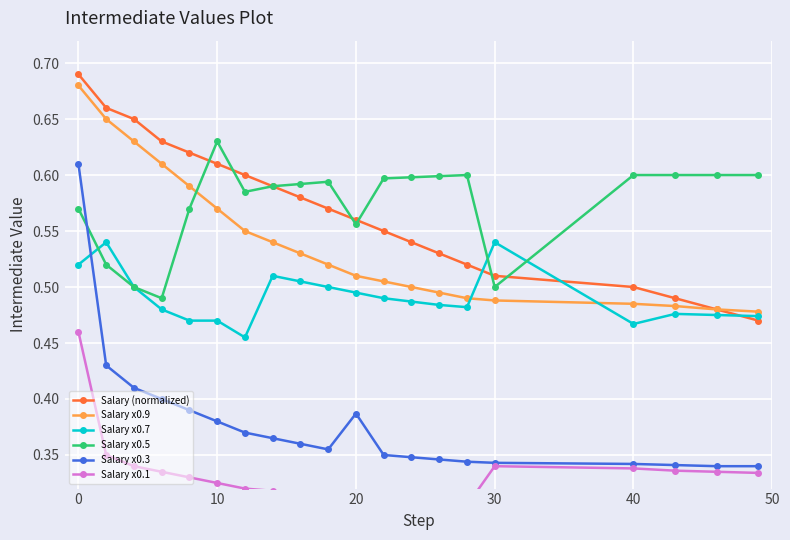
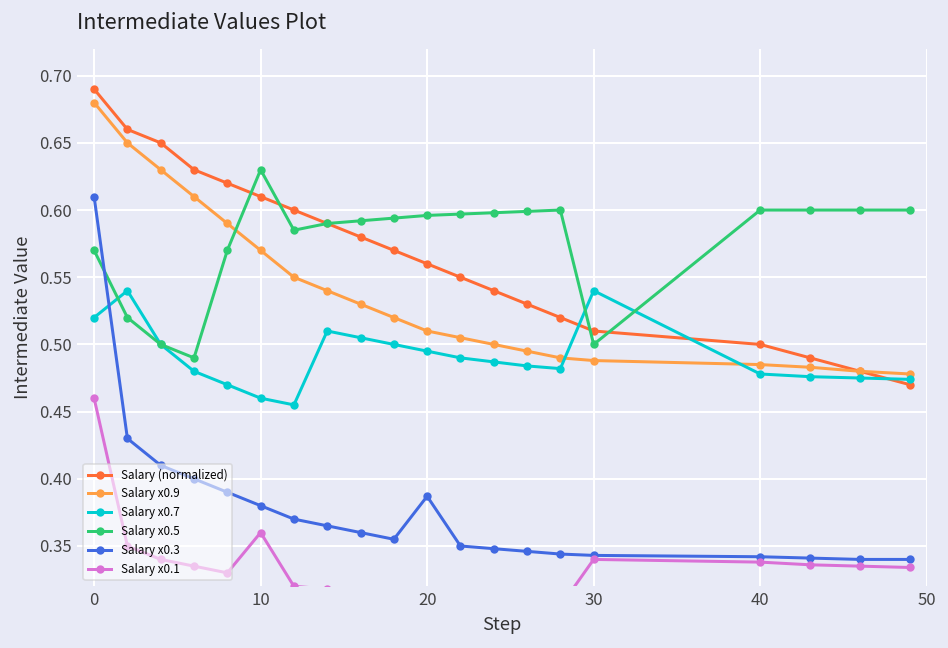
Salary x0.7, 10: 0.47 -> 0.46
Salary x0.1, 10: 0.325 -> 0.360
Salary x0.5, 20: 0.556 -> 0.596
Salary x0.7, 40: 0.467 -> 0.478
